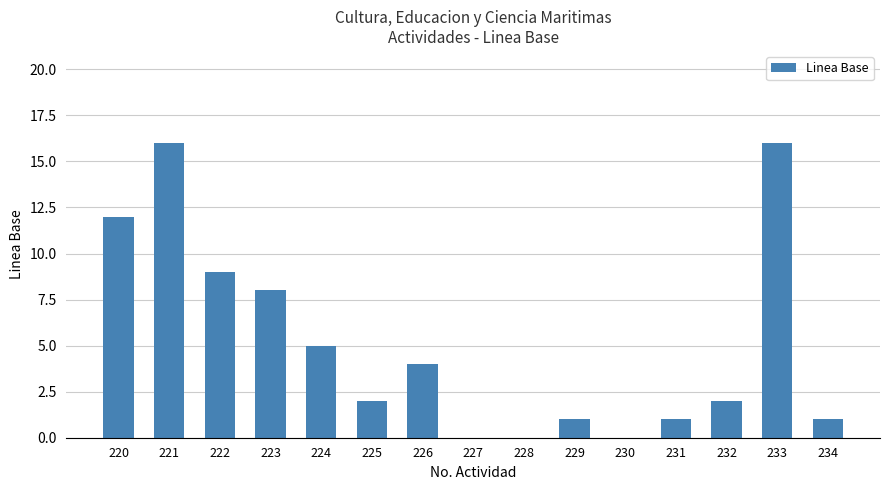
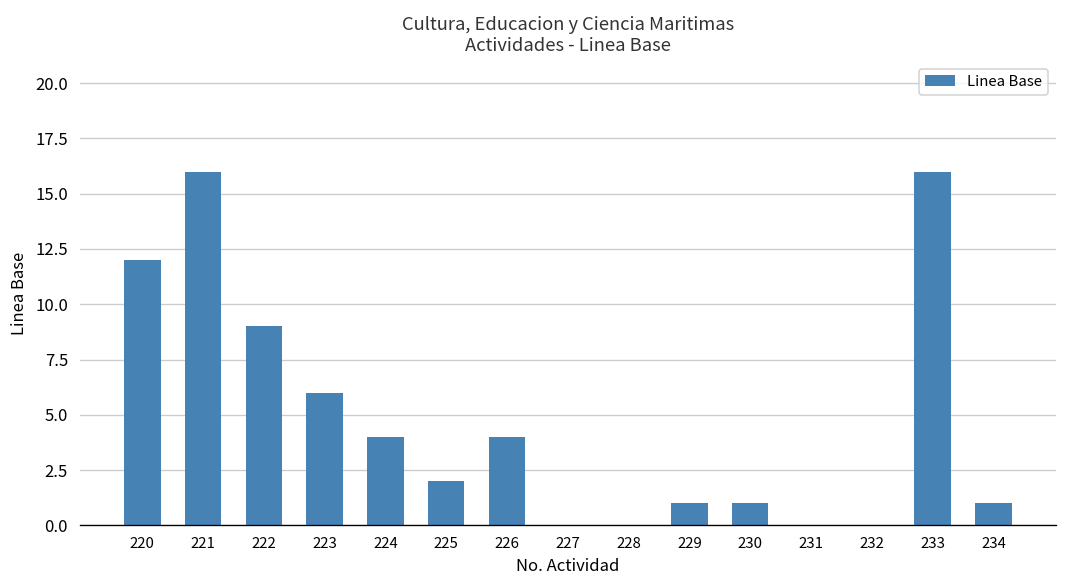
223: 8 -> 6
224: 5 -> 4
230: 0 -> 1
231: 1 -> 0
232: 2 -> 0
